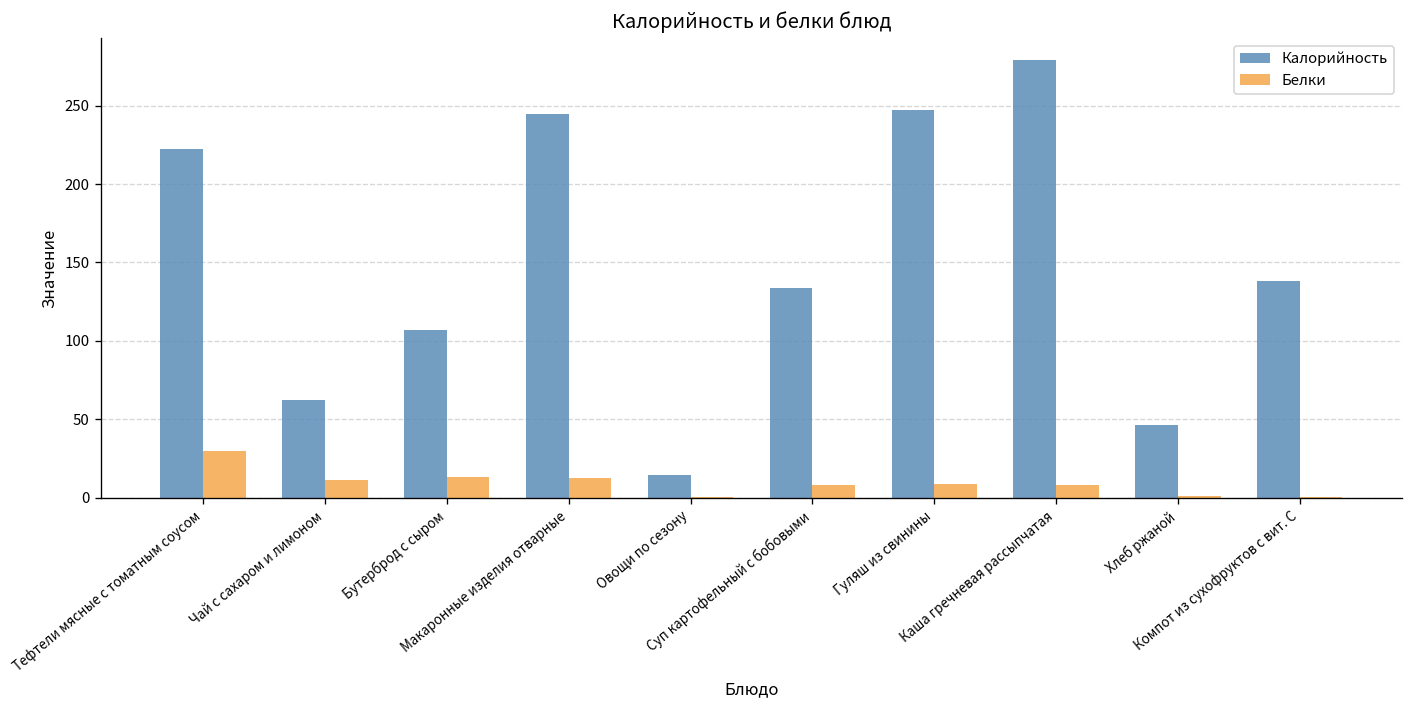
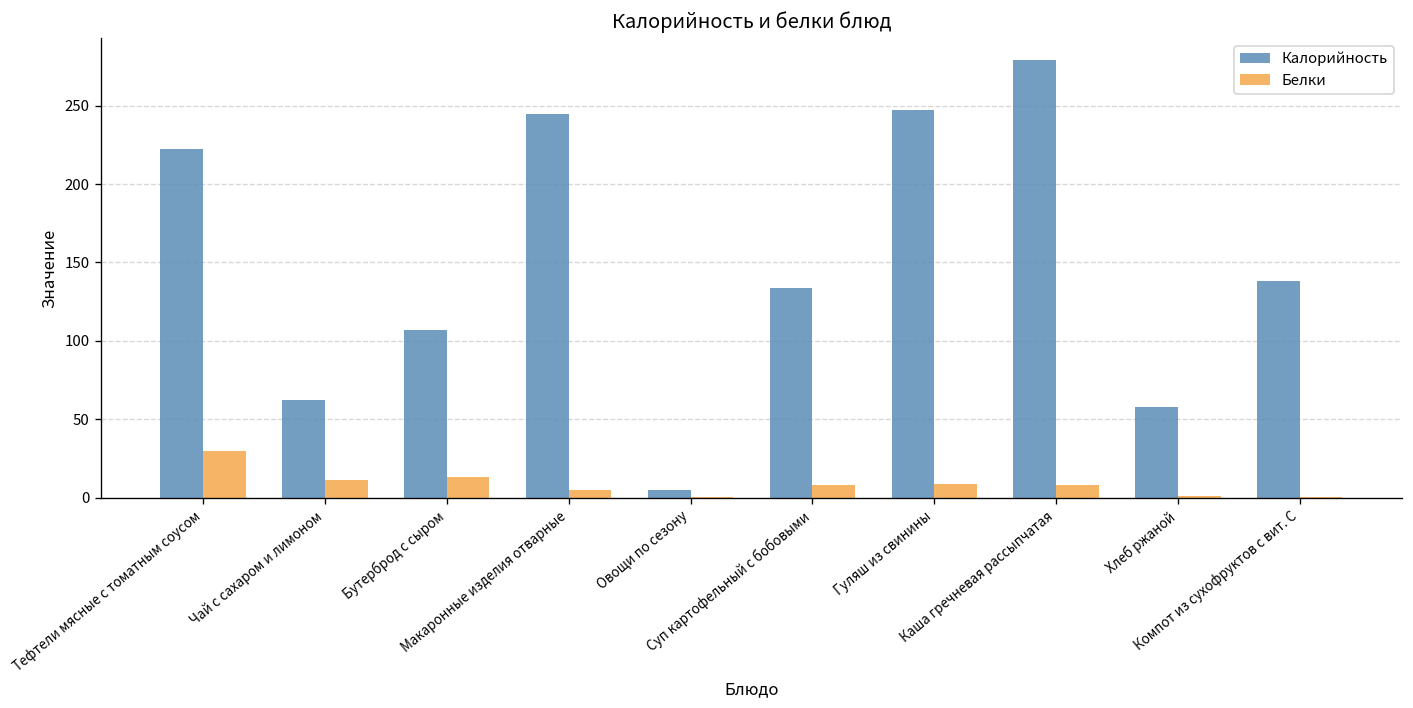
Белки, Макаронные изделия отварные: 13 -> 5
Калорийность, Овощи по сезону: 14 -> 5
Калорийность, Хлеб ржаной: 46 -> 58
